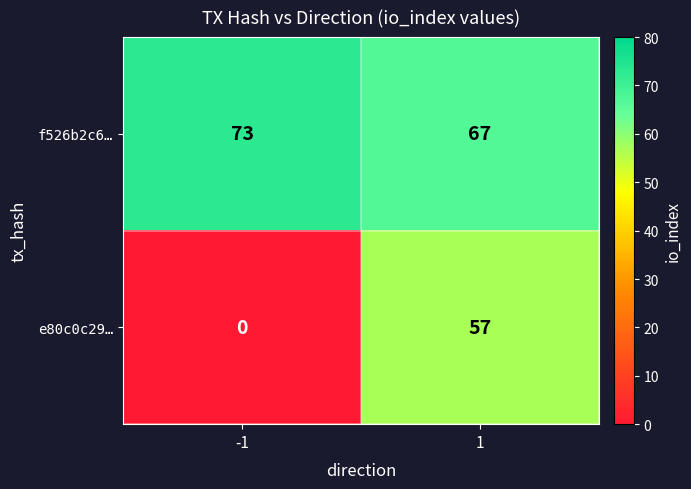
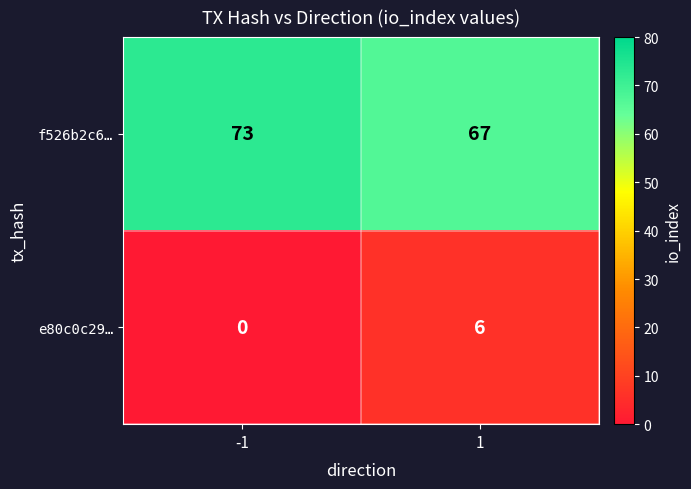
e80c0c29…, 1: 57 -> 6
